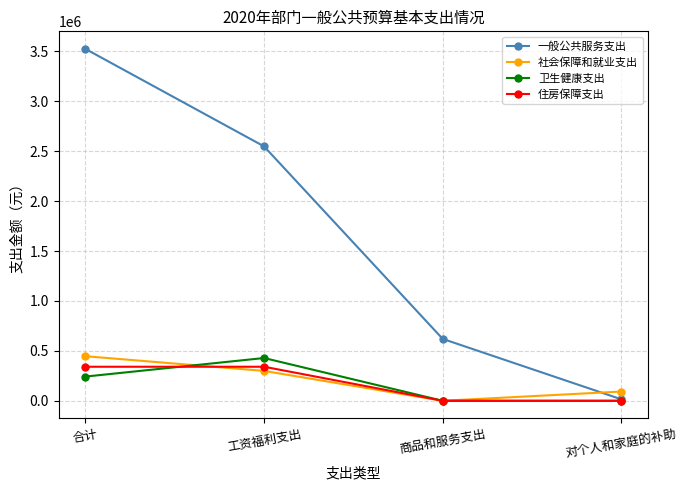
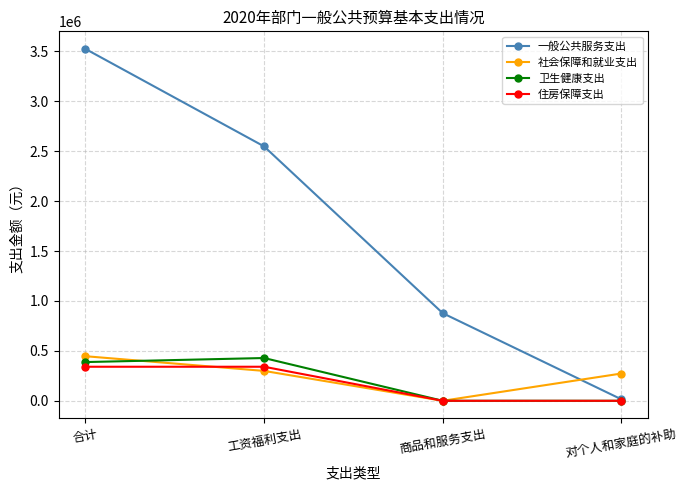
卫生健康支出, 合计: 200000 -> 400000
一般公共服务支出, 商品和服务支出: 600000 -> 900000
社会保障和就业支出, 对个人和家庭的补助: 100000 -> 300000
